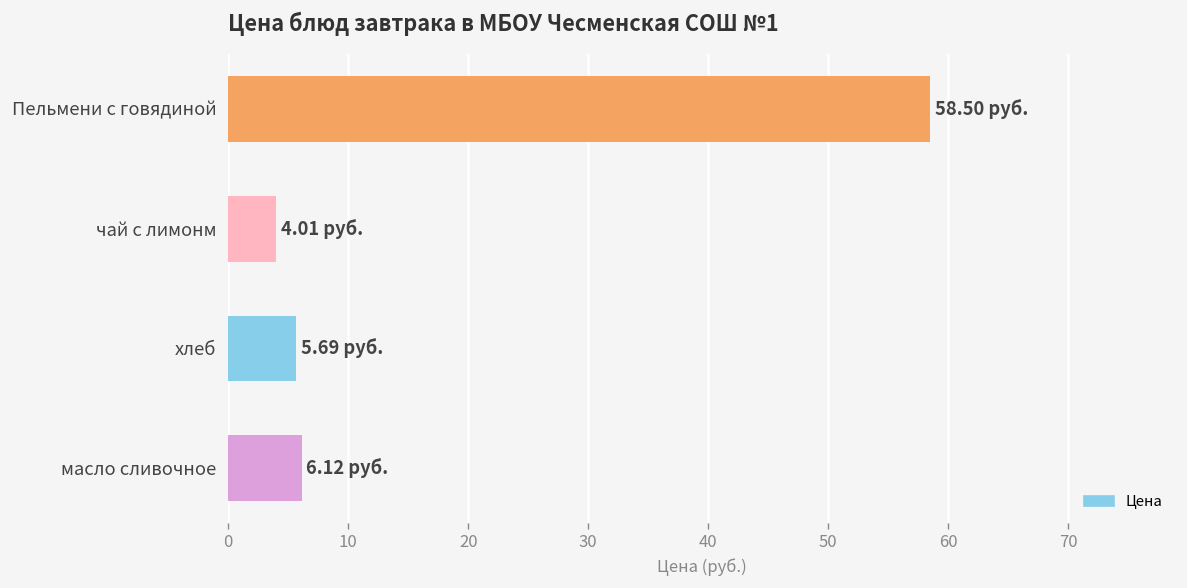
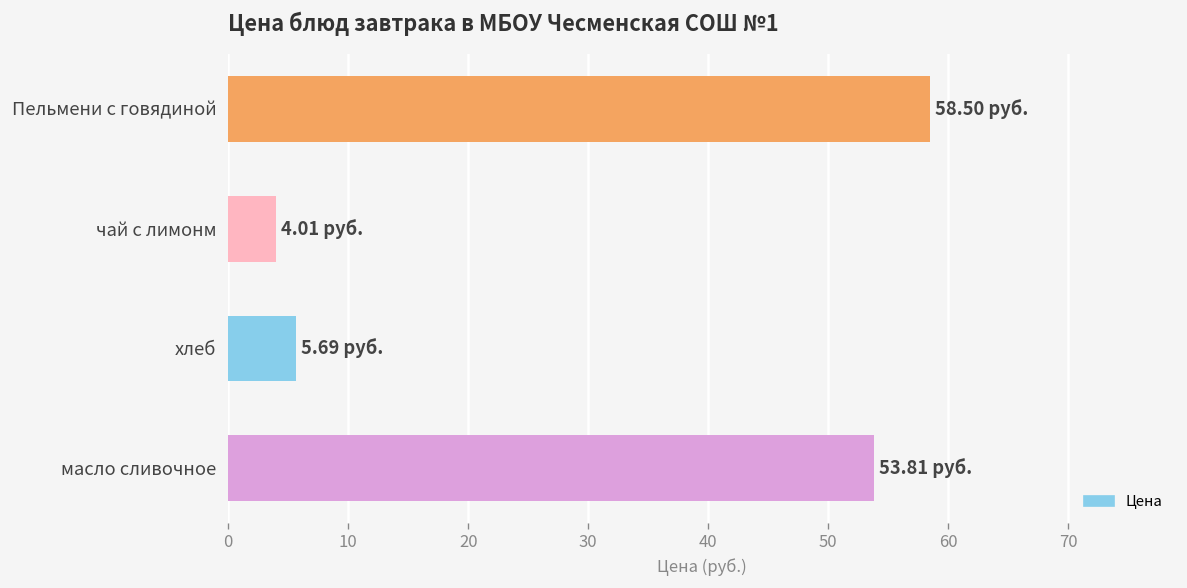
масло сливочное: 6.12 -> 53.81
